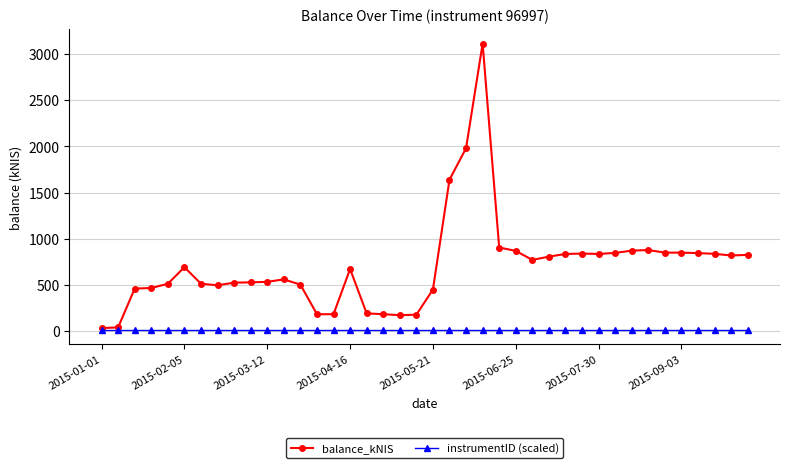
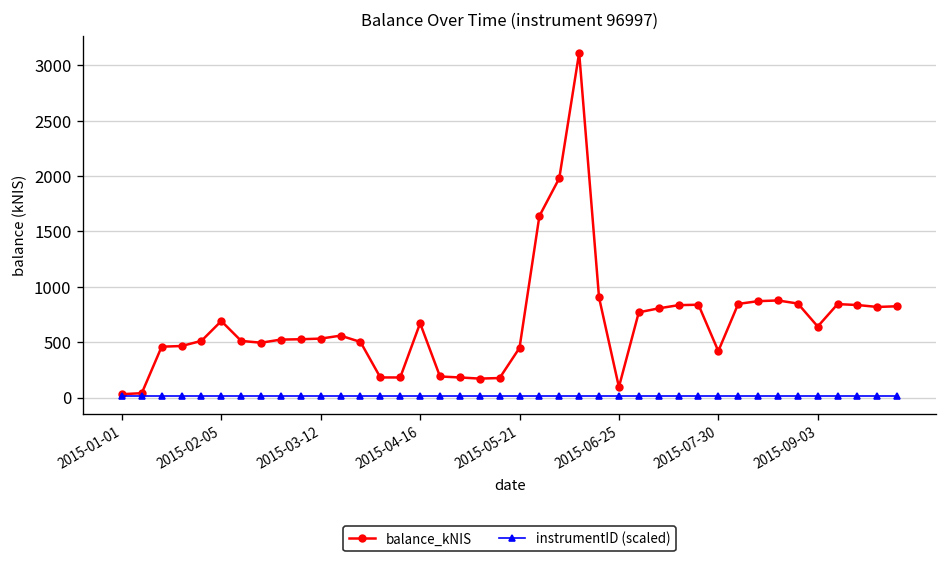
balance_kNIS, 2015-06-25: 900 -> 100
balance_kNIS, 2015-07-30: 800 -> 400
balance_kNIS, 2015-09-03: 800 -> 600
